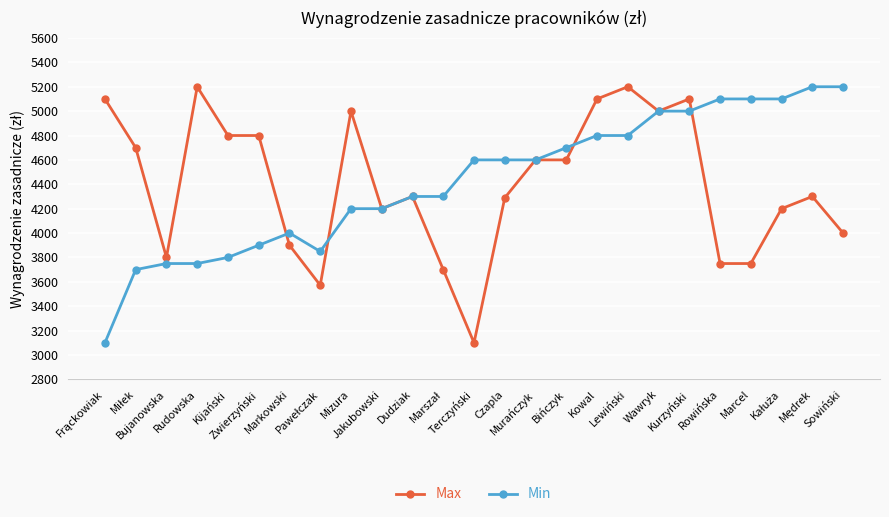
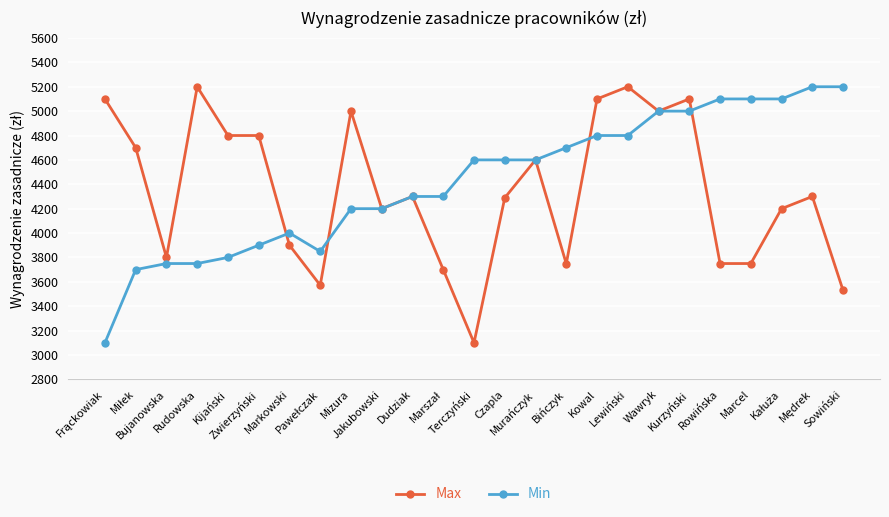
Max, Bińczyk: 4600 -> 3750
Max, Sowiński: 4000 -> 3530
